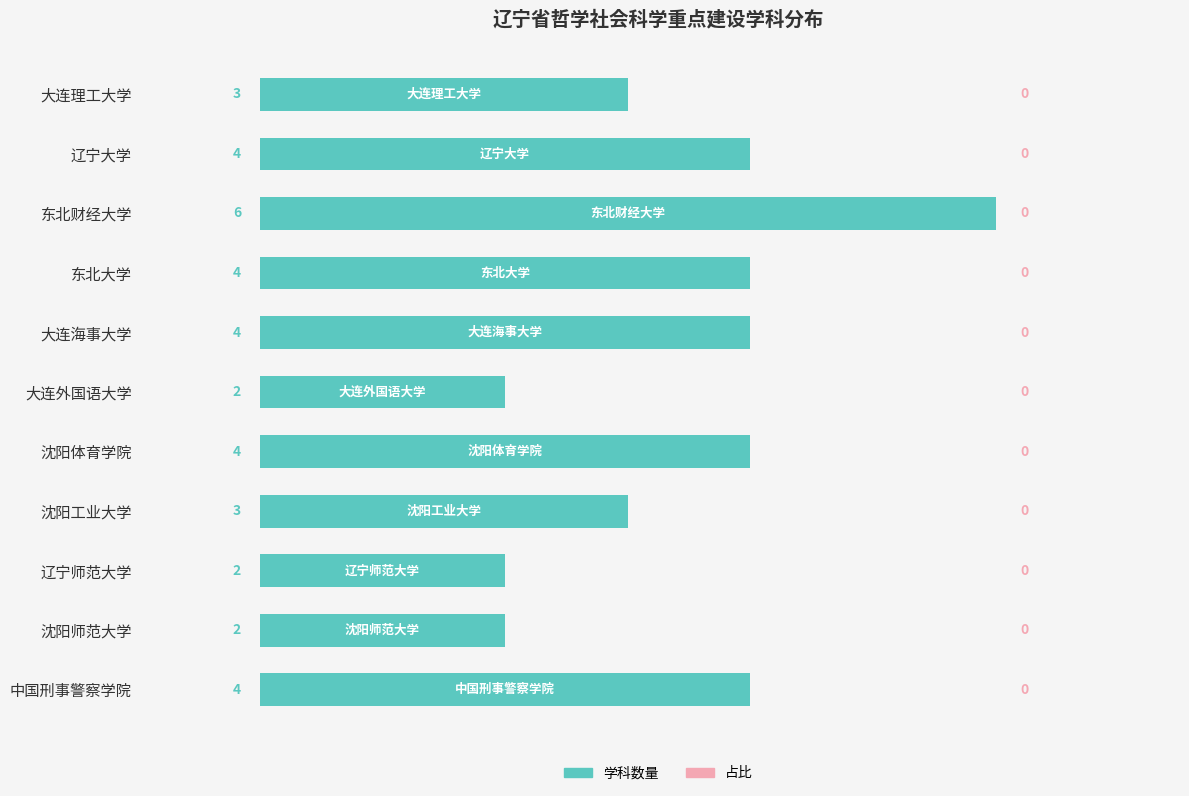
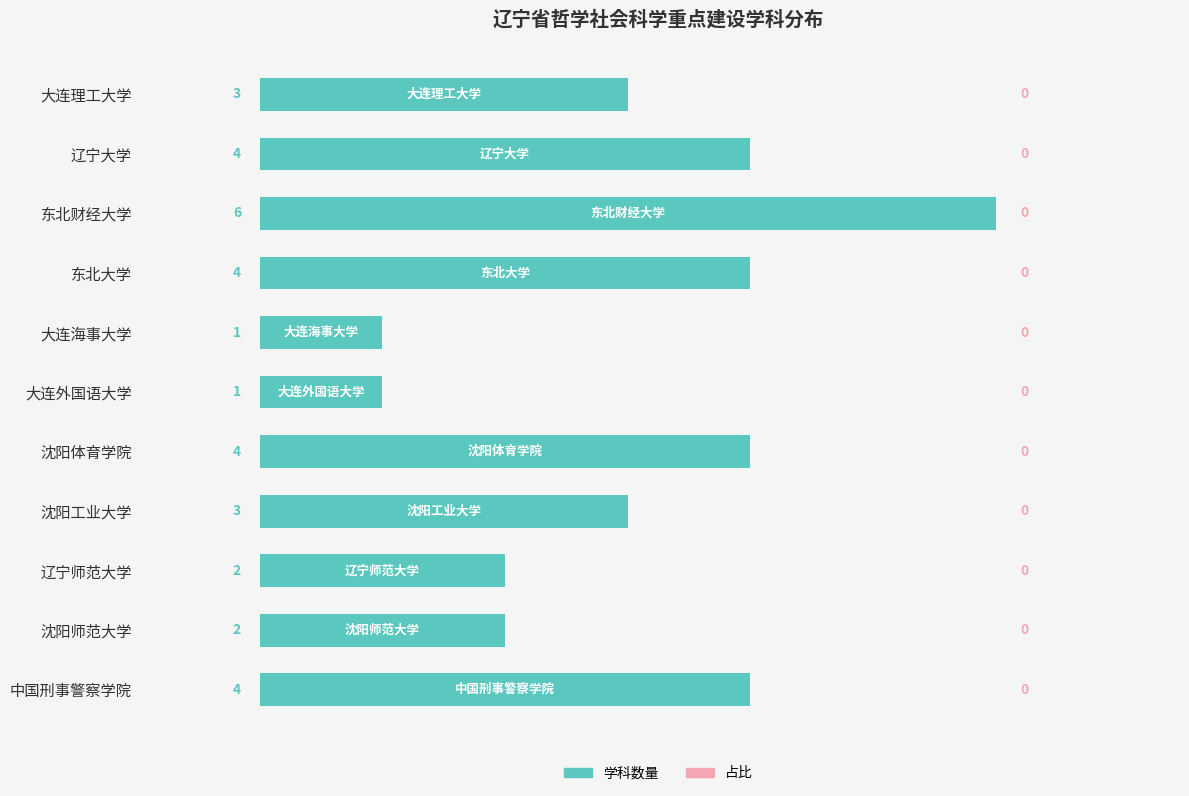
学科数量, 大连海事大学: 4 -> 1
学科数量, 大连外国语大学: 2 -> 1
